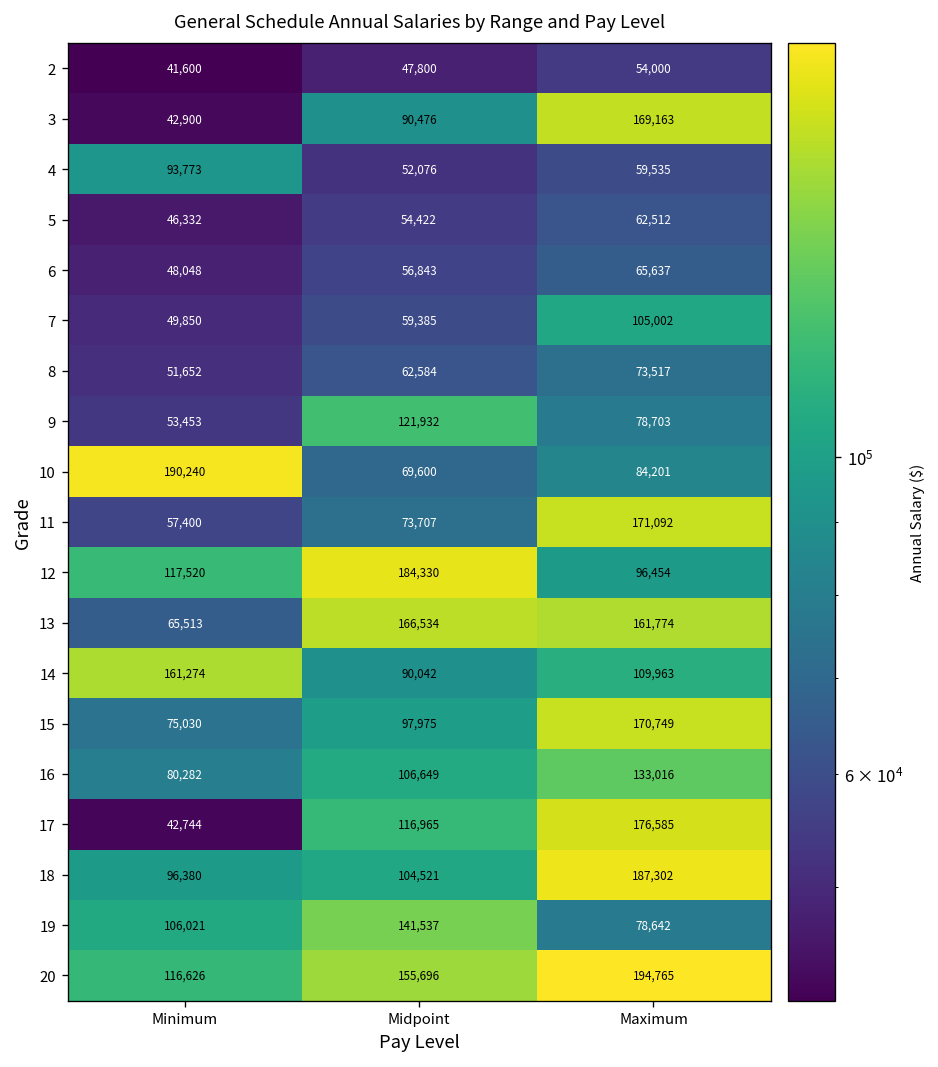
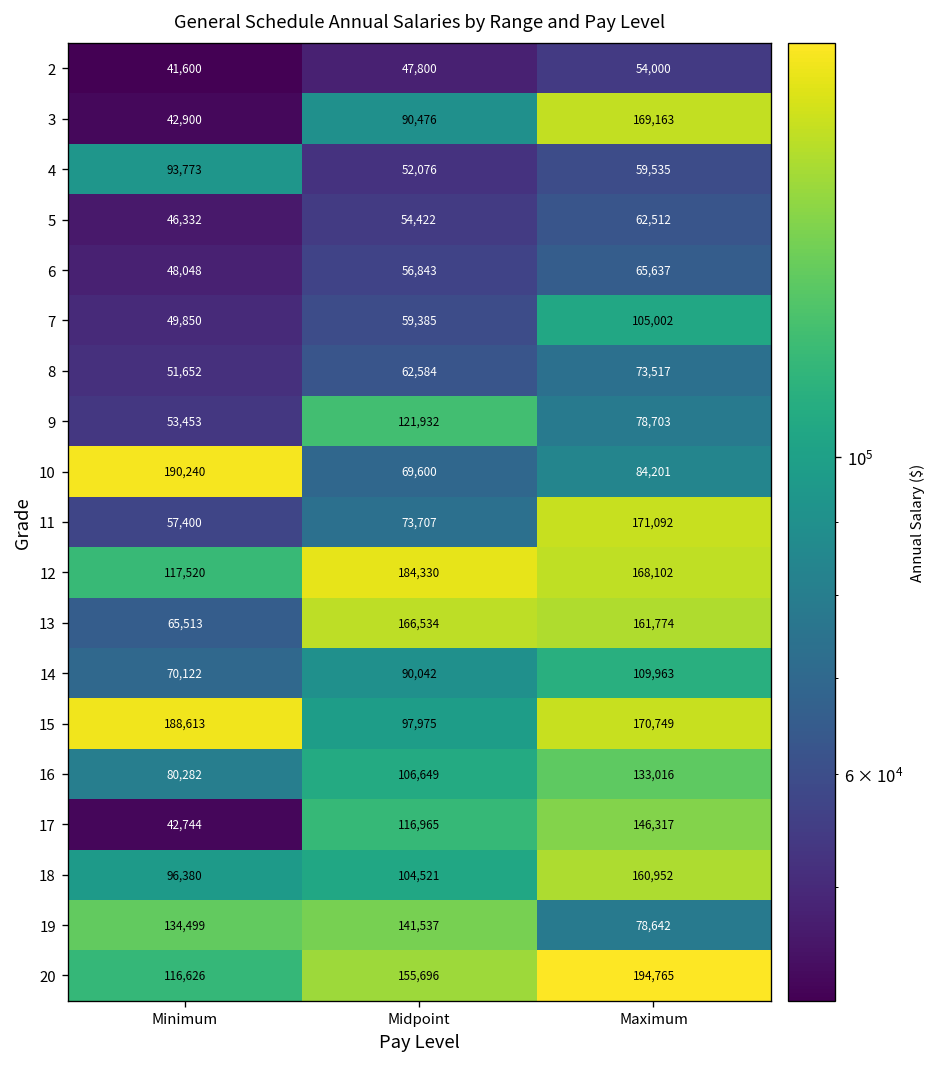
12, Maximum: 96,454 -> 168,102
14, Minimum: 161,274 -> 70,122
15, Minimum: 75,030 -> 188,613
17, Maximum: 176,585 -> 146,317
18, Maximum: 187,302 -> 160,952
19, Minimum: 106,021 -> 134,499
